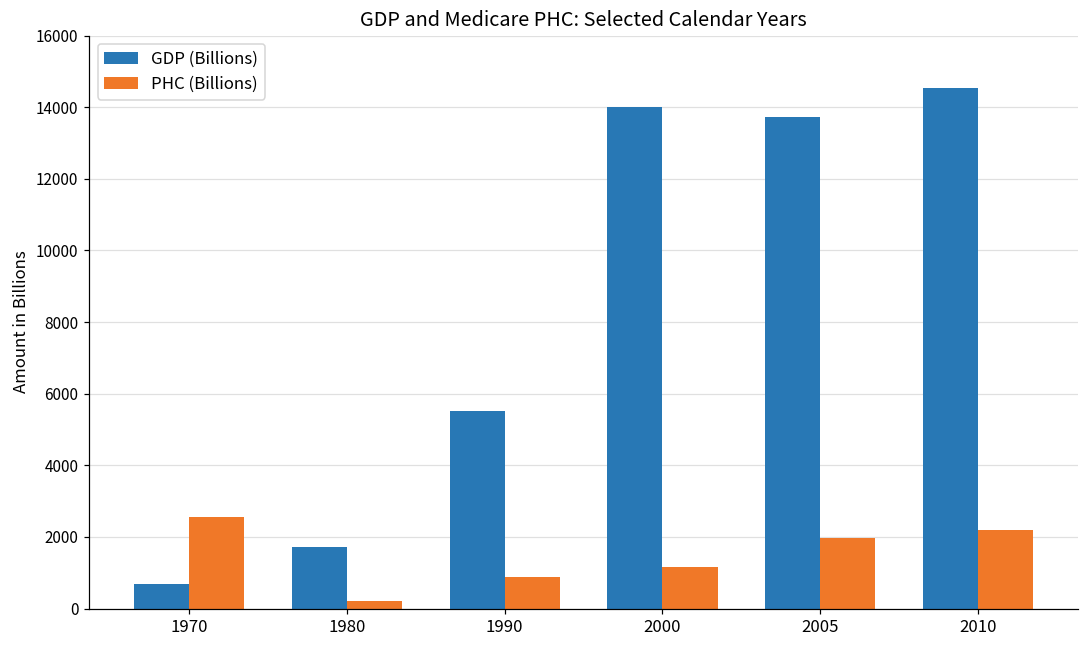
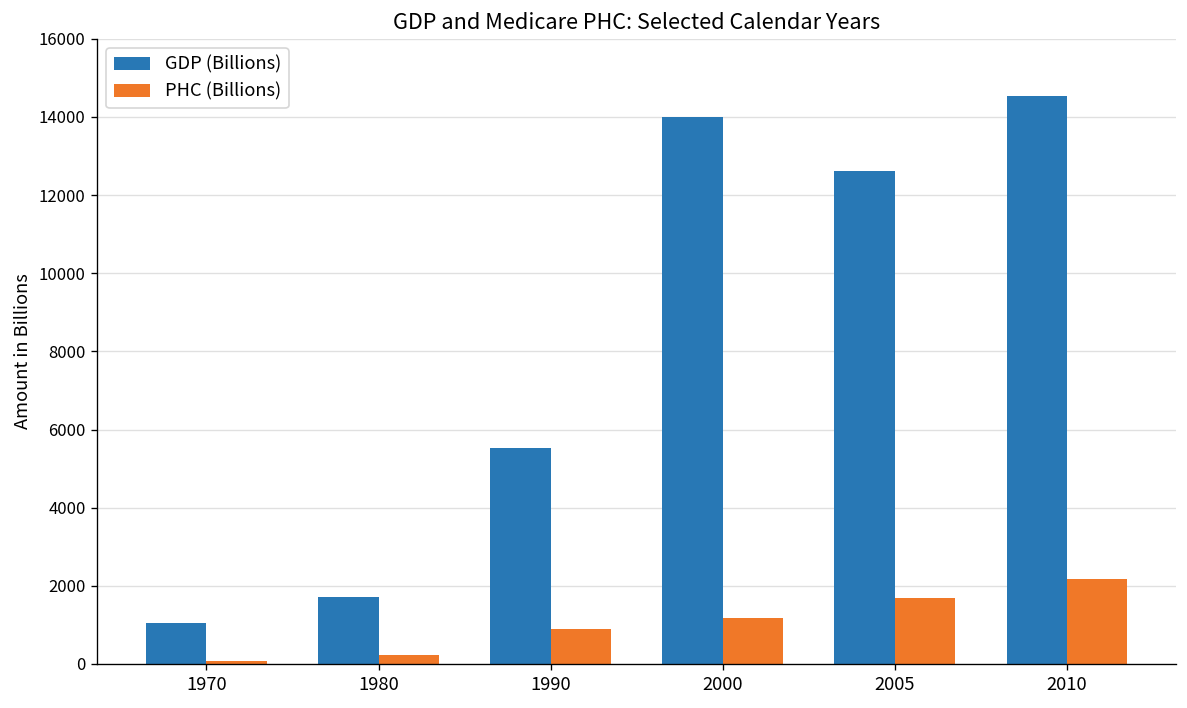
GDP (Billions), 1970: 700 -> 1000
PHC (Billions), 1970: 2600 -> 100
GDP (Billions), 2005: 13700 -> 12600
PHC (Billions), 2005: 2000 -> 1700
